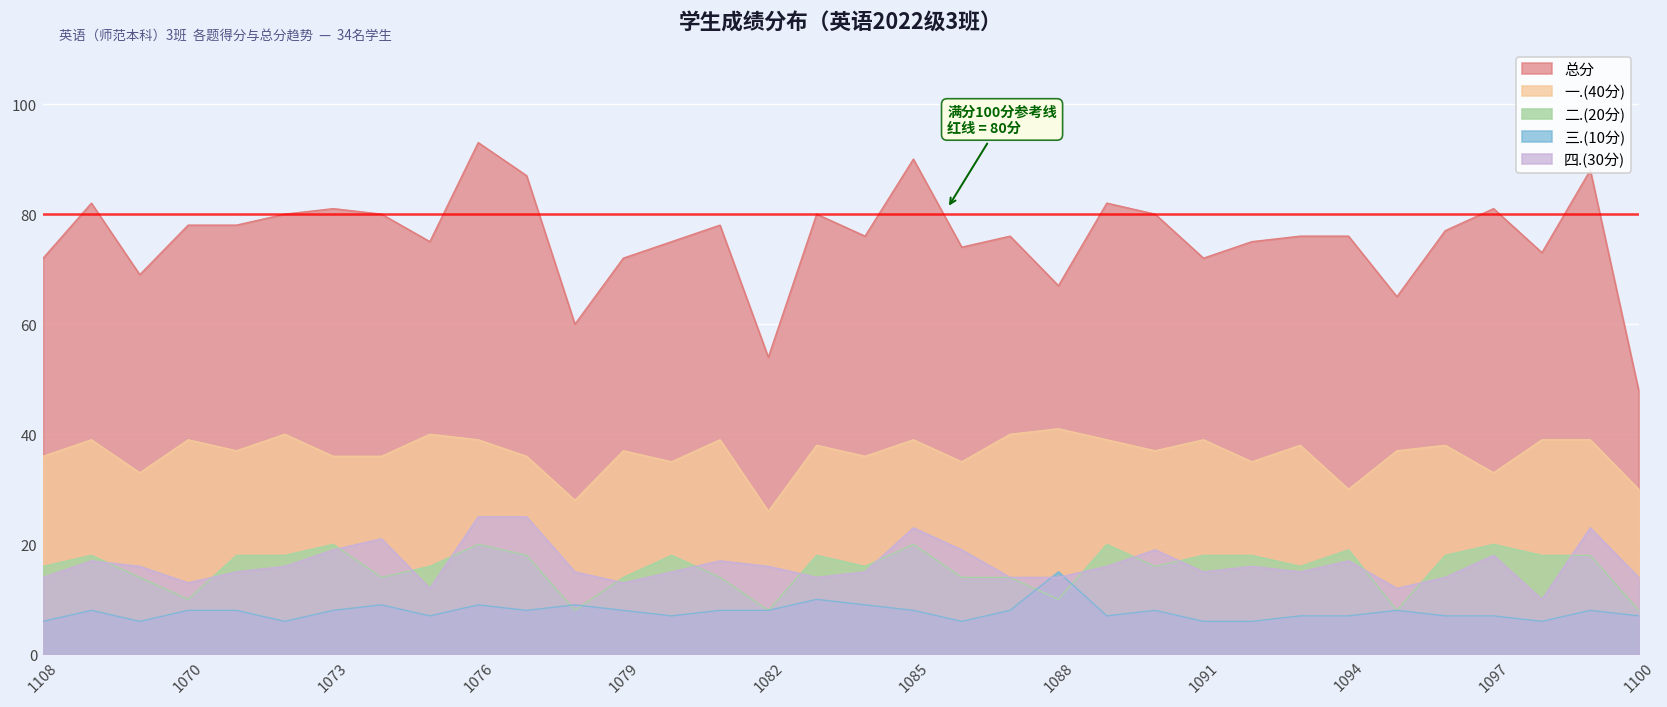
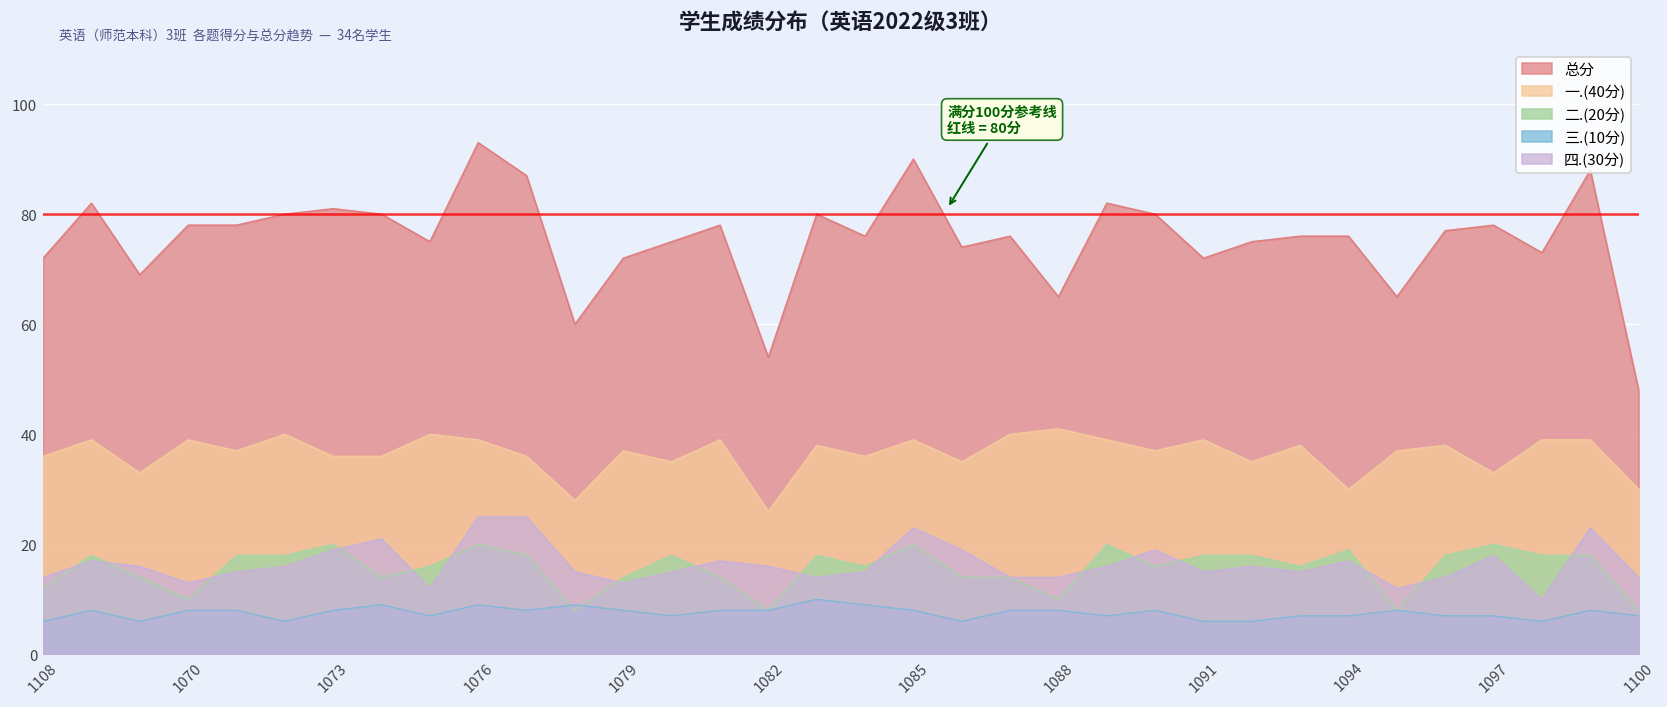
二.(20分), 1108: 16 -> 12
总分, 1088: 67 -> 65
三.(10分), 1088: 15 -> 8
总分, 1097: 81 -> 78
